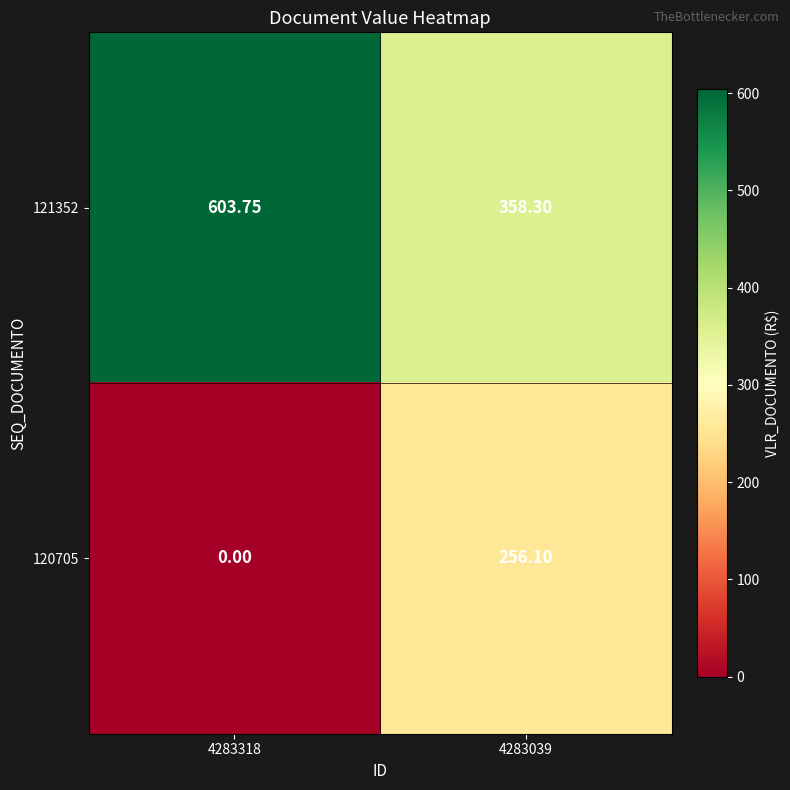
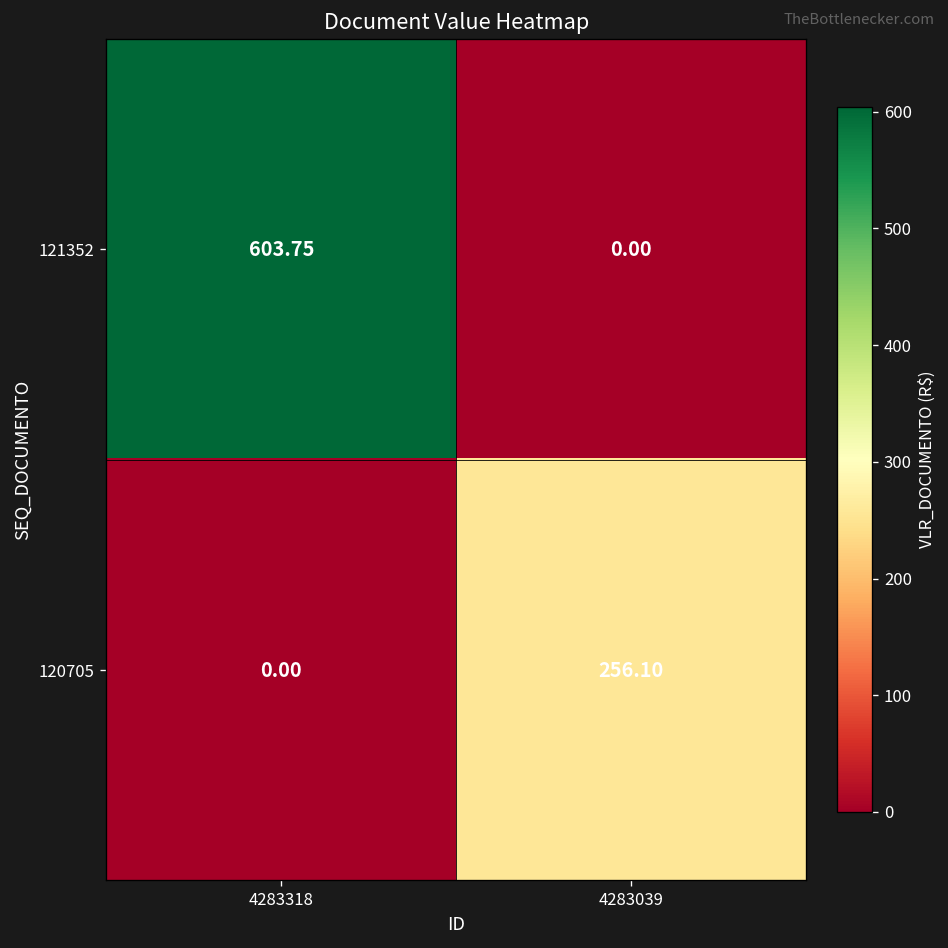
121352, 4283039: 358.30 -> 0.00
